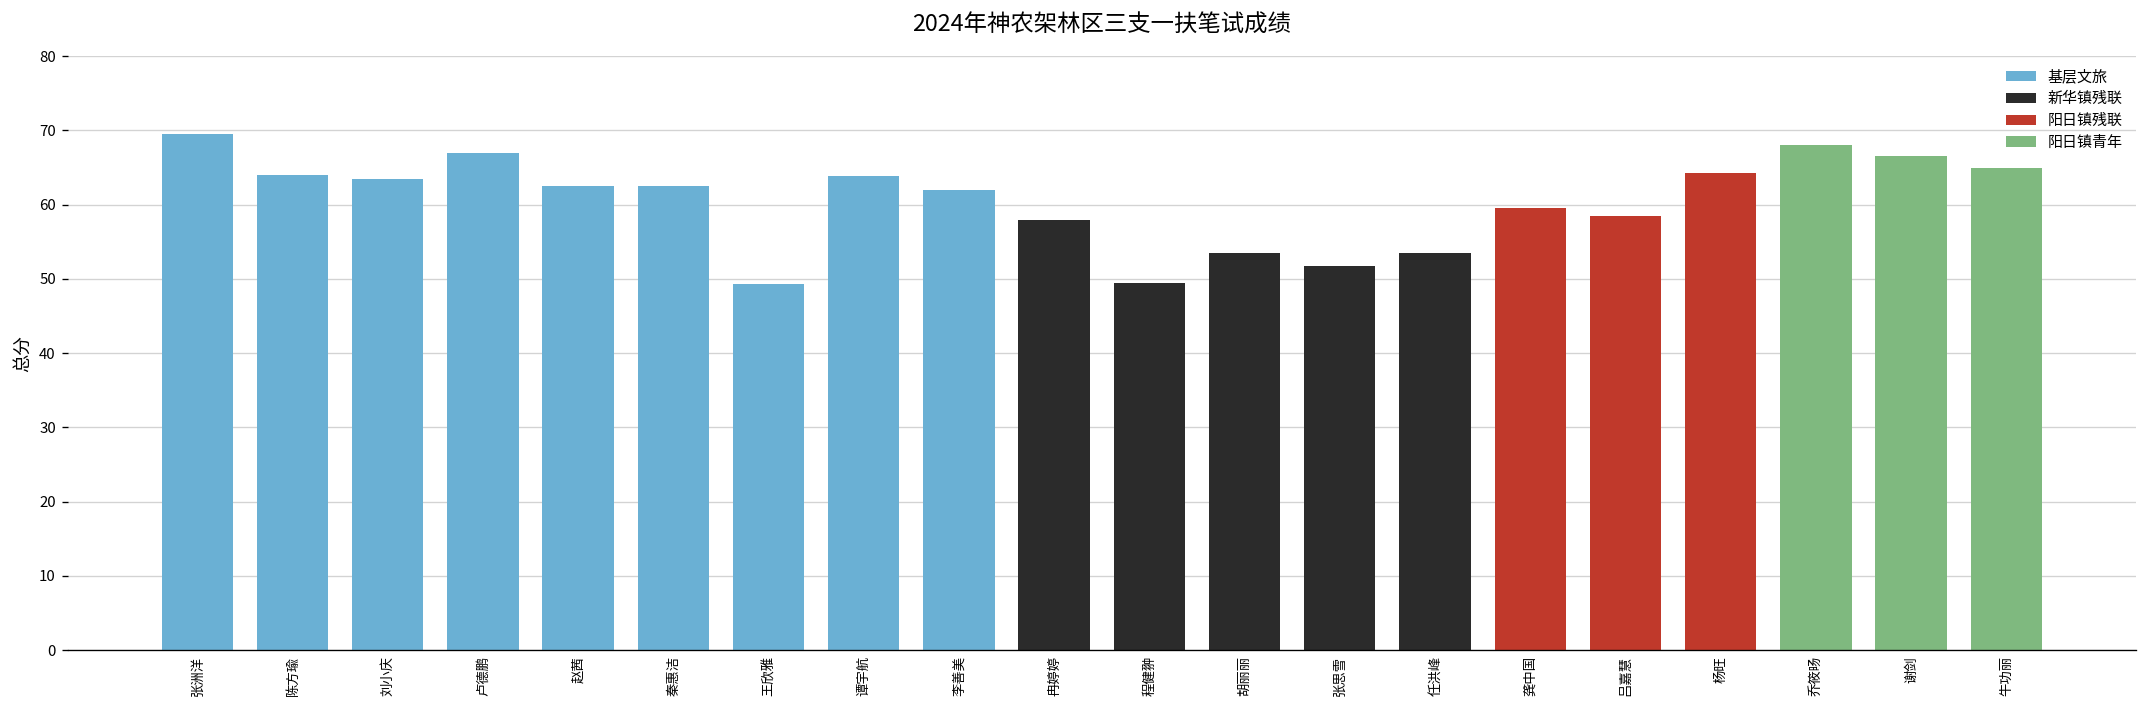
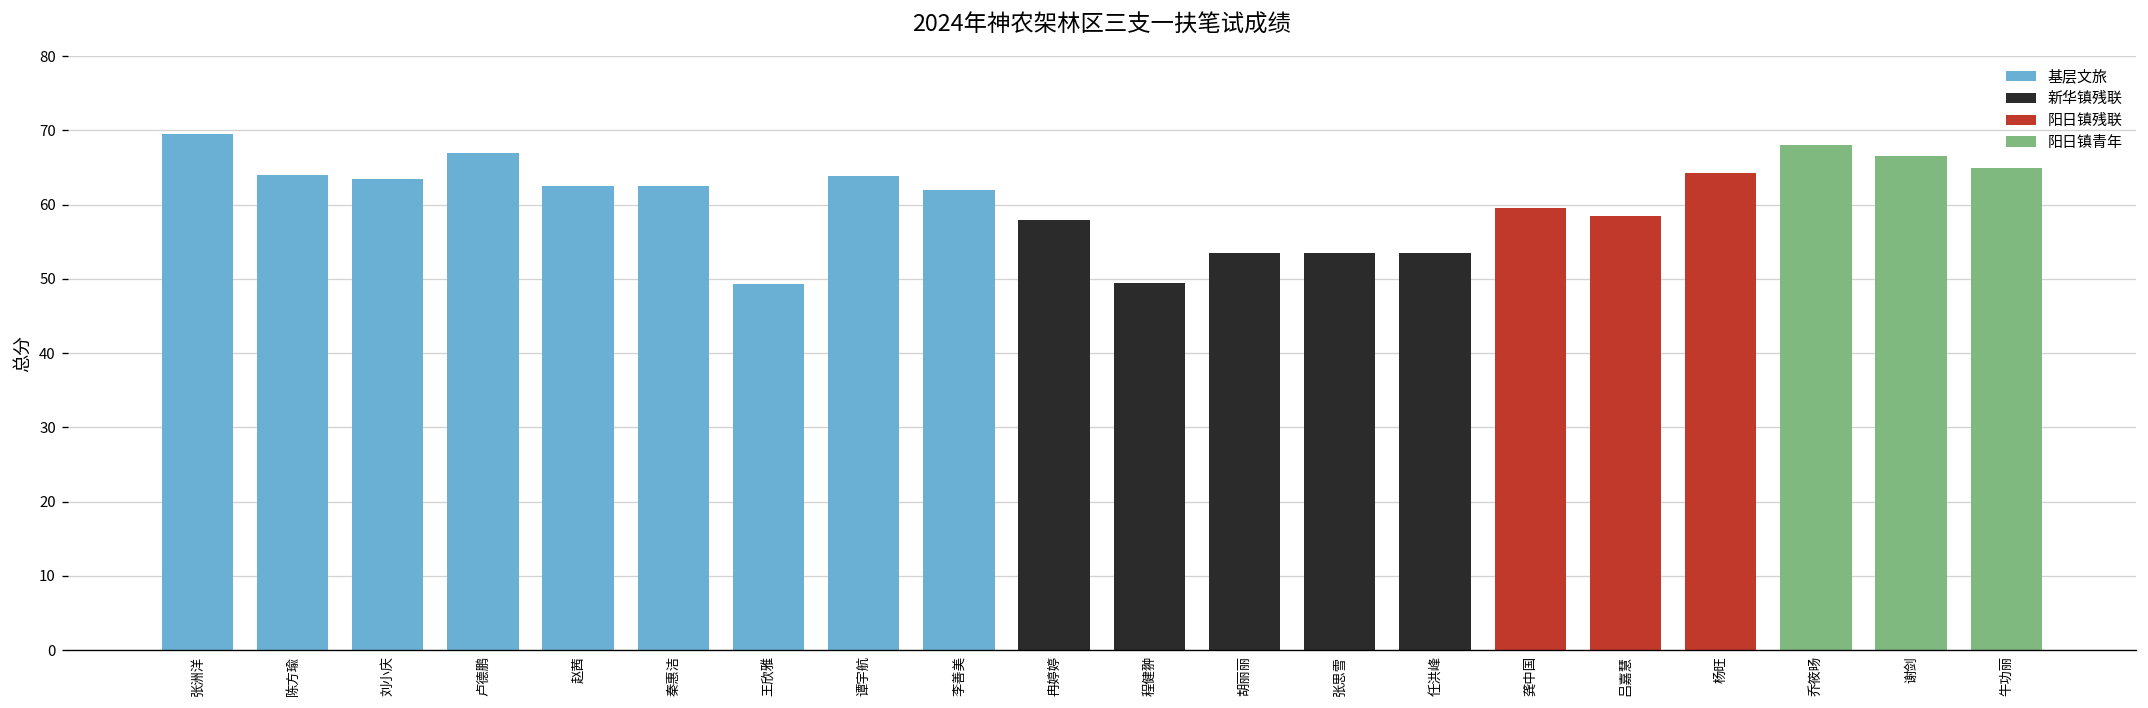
张思雪: 52 -> 54
